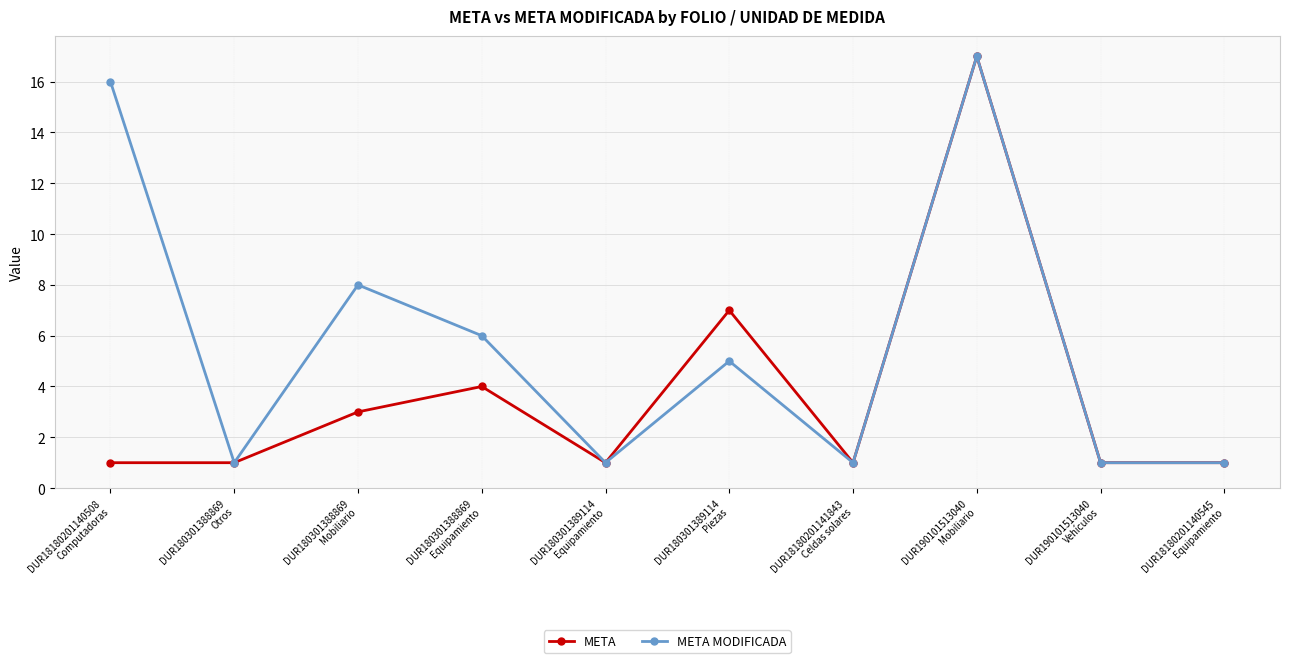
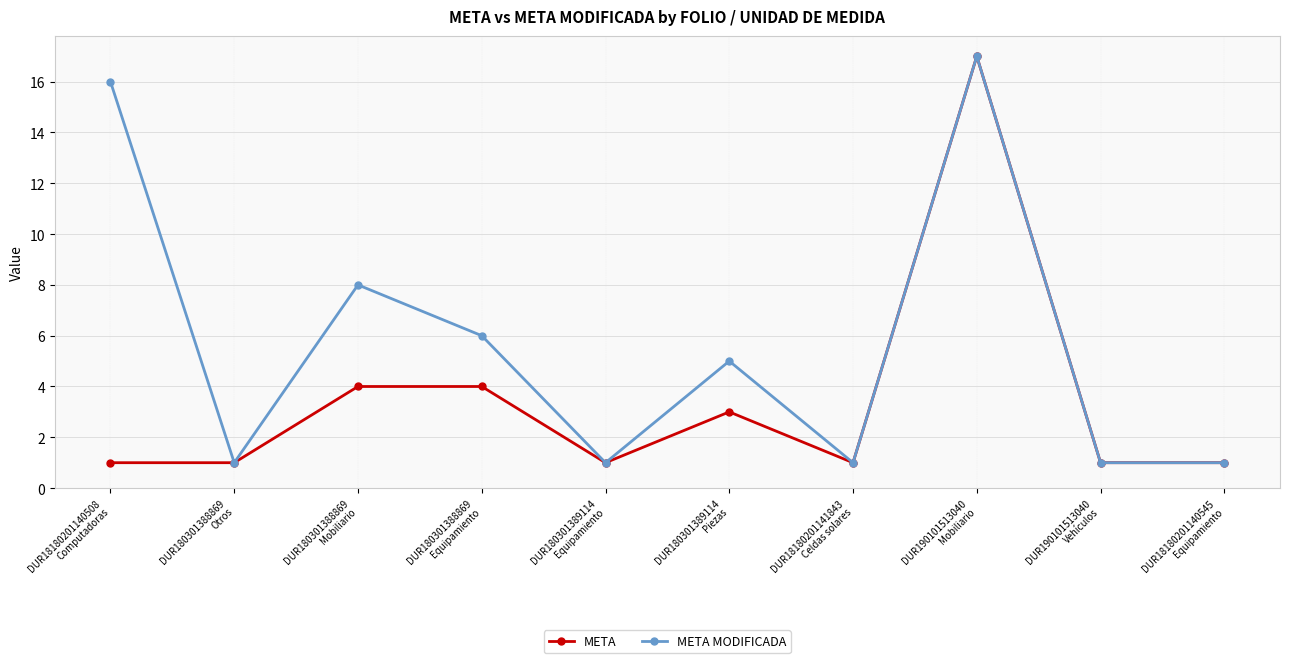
META, DUR180301388869 Mobiliario: 3 -> 4
META, DUR180301389114 Piezas: 7 -> 3
